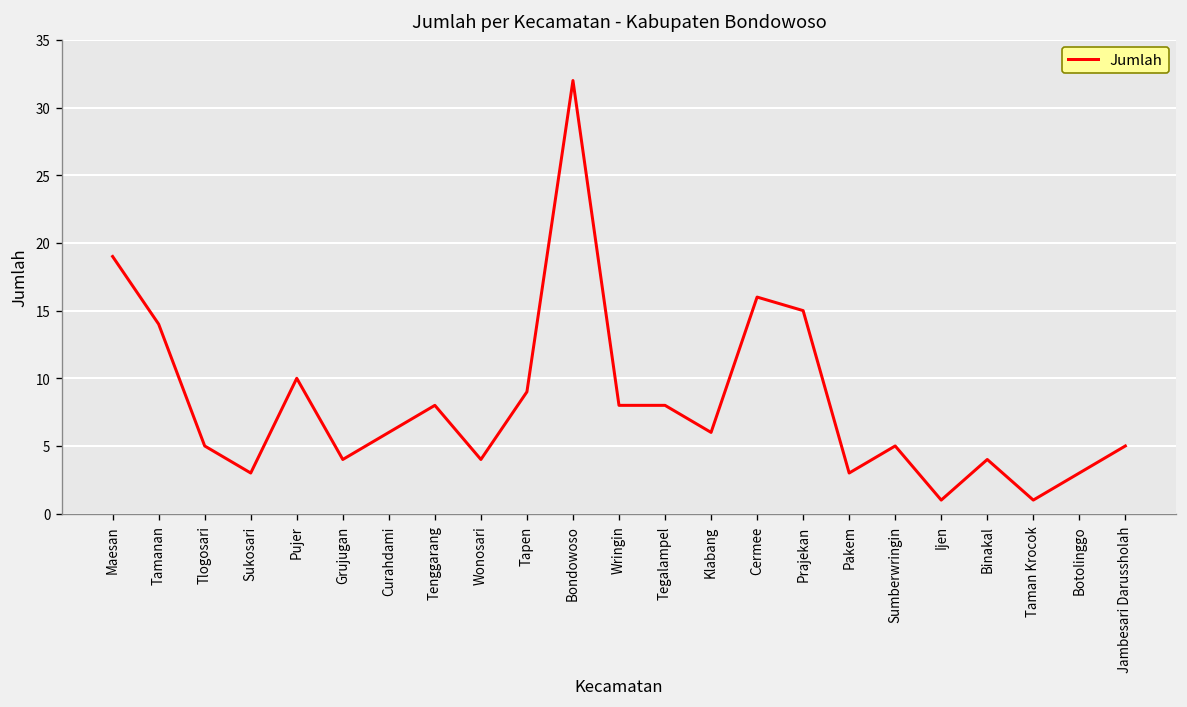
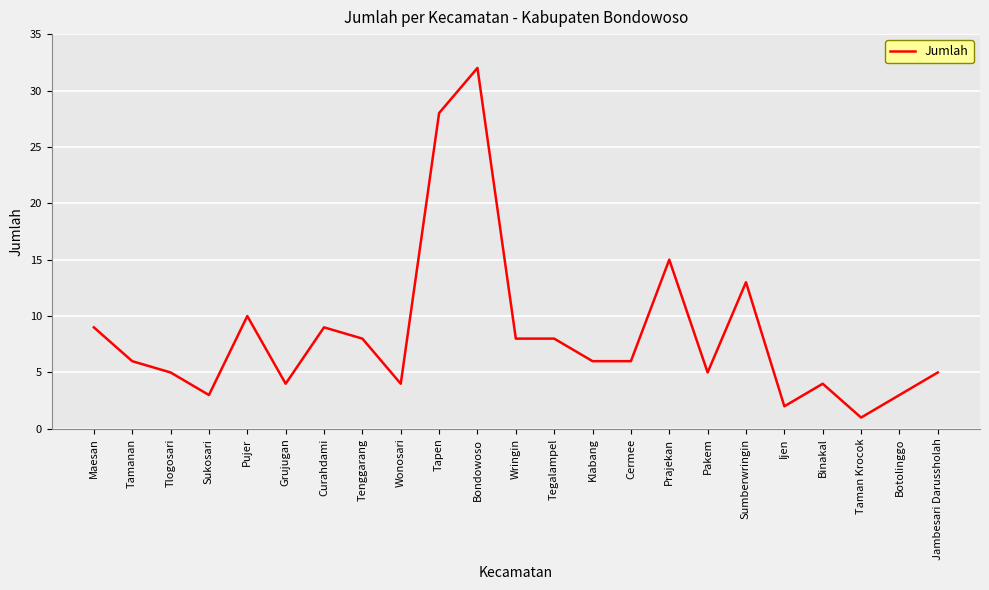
Maesan: 19 -> 9
Tamanan: 14 -> 6
Curahdami: 6 -> 9
Tapen: 9 -> 28
Cermee: 16 -> 6
Pakem: 3 -> 5
Sumberwringin: 5 -> 13
Ijen: 1 -> 2
